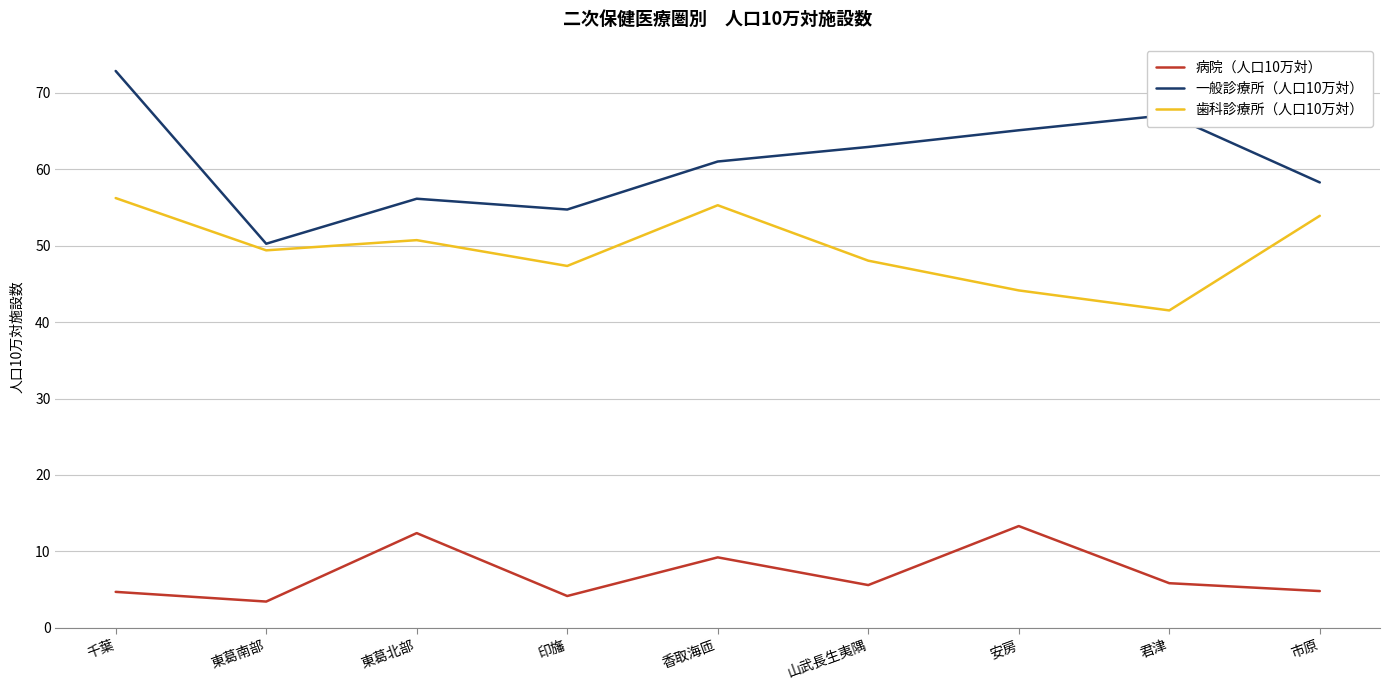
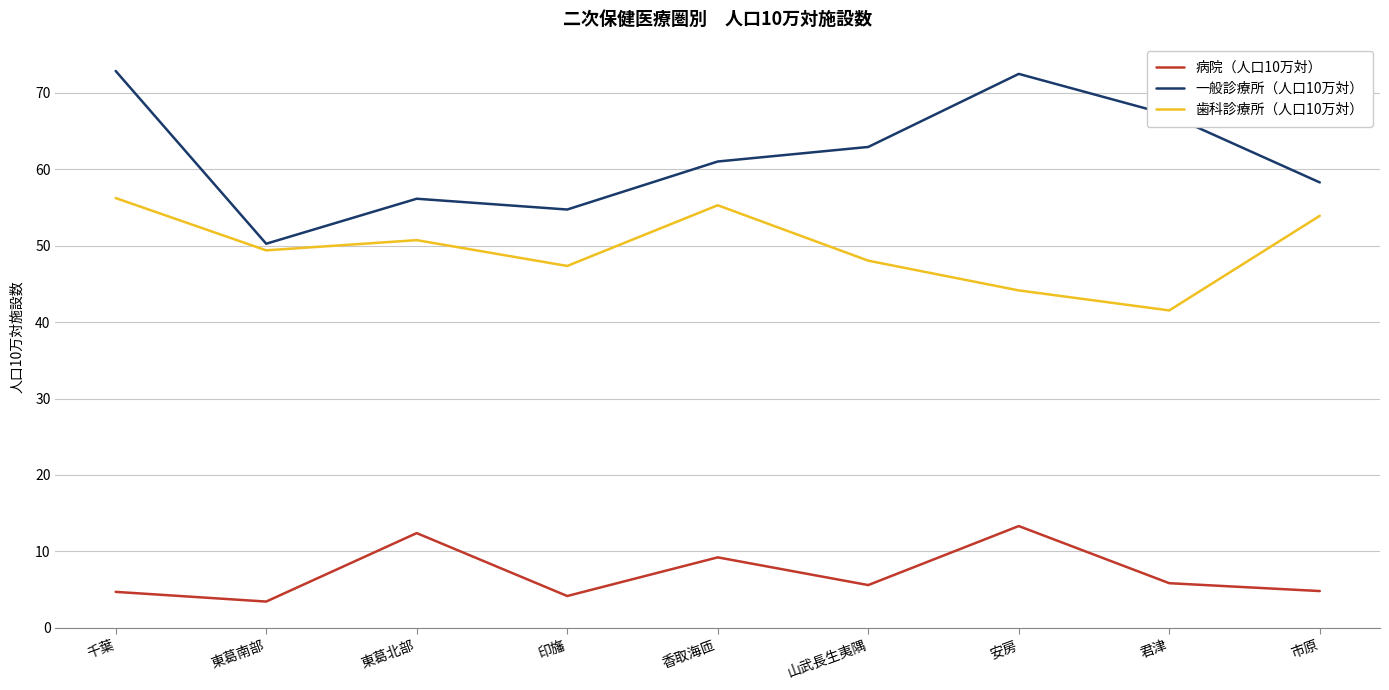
一般診療所（人口10万対）, 安房: 65 -> 72
